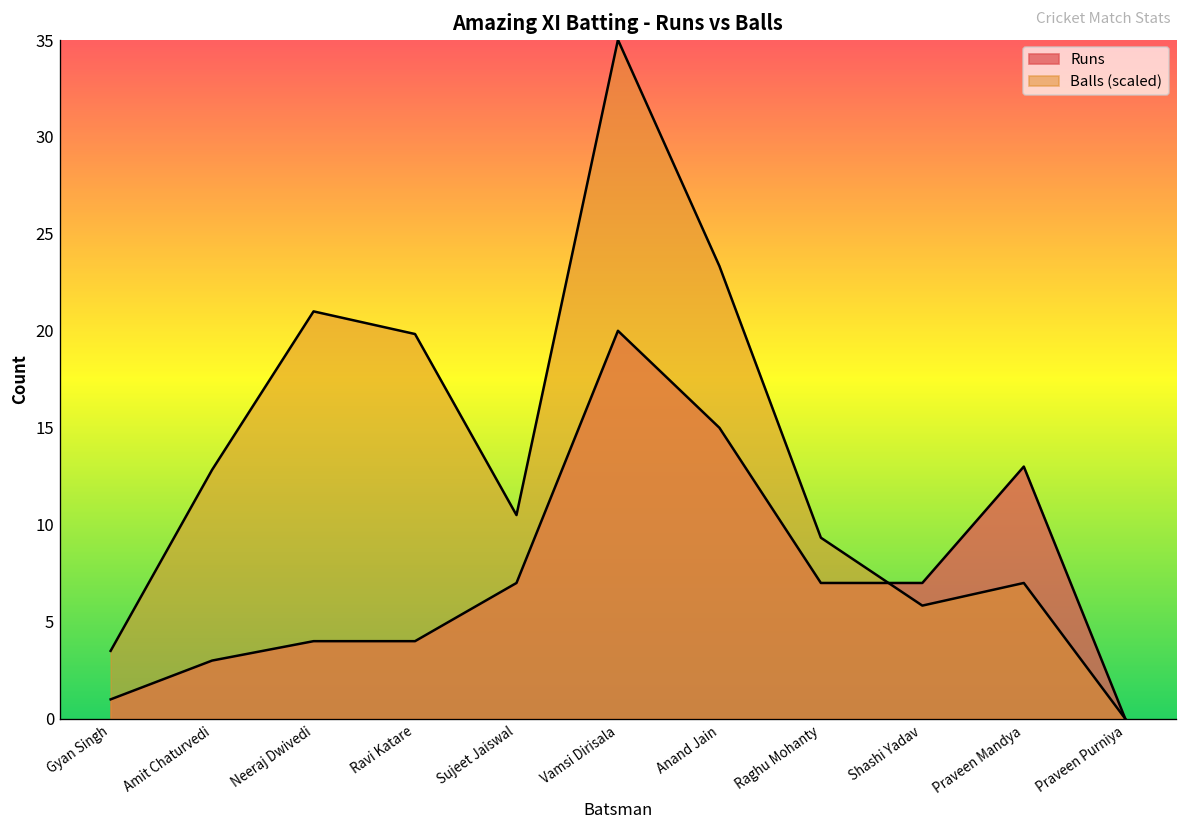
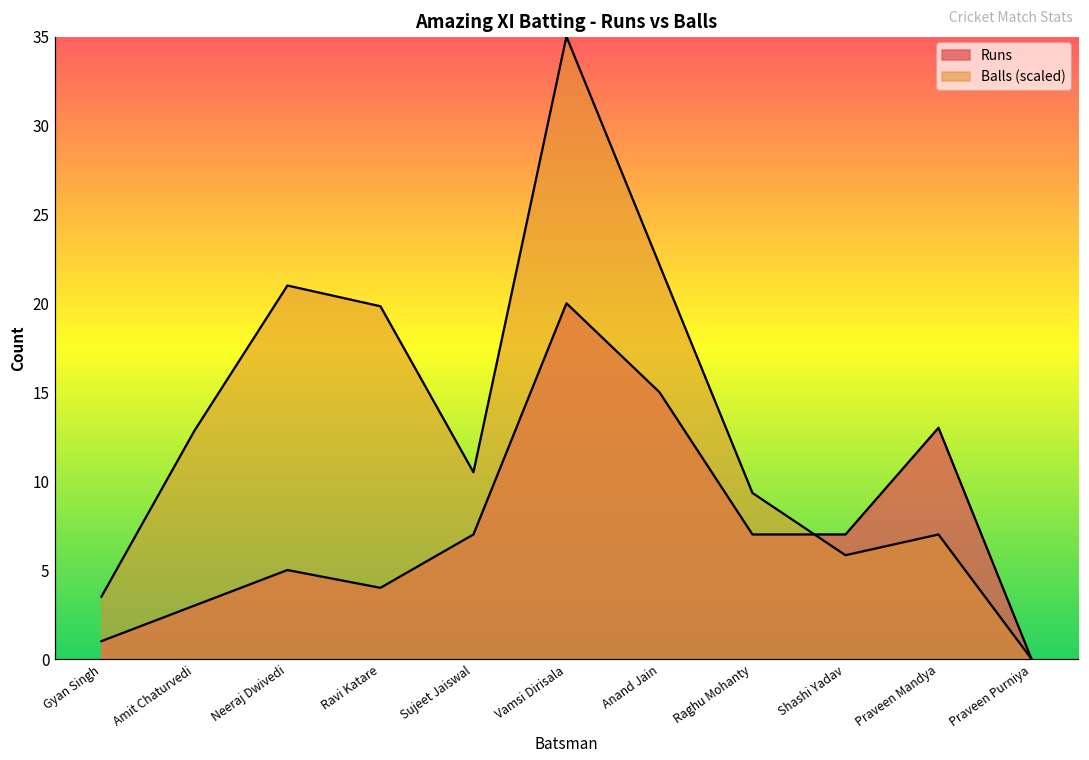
Runs, Neeraj Dwivedi: 4 -> 5
Balls (scaled), Anand Jain: 23.3 -> 22.2
